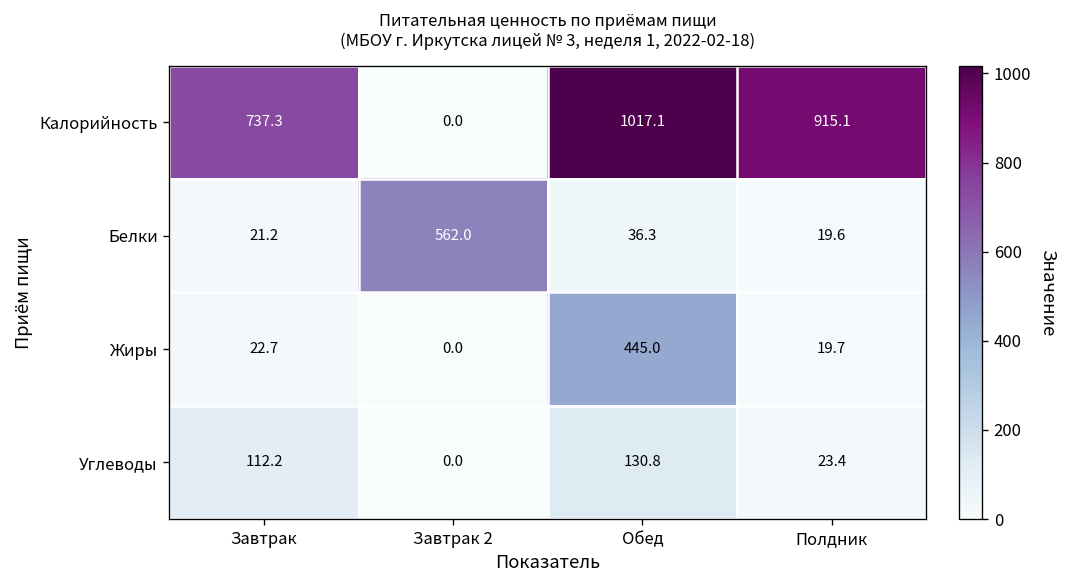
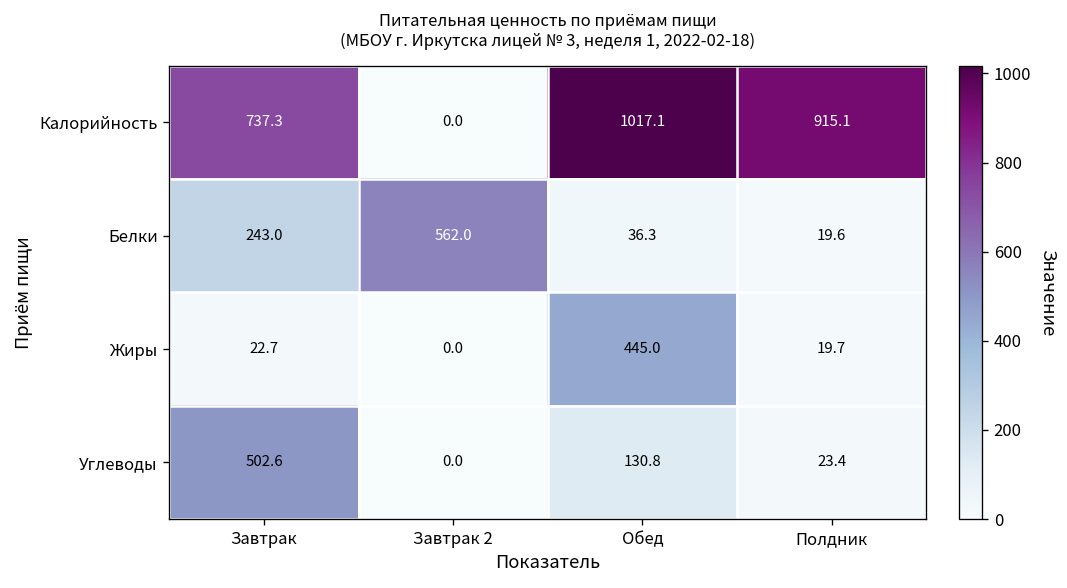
Белки, Завтрак: 21.2 -> 243.0
Углеводы, Завтрак: 112.2 -> 502.6
